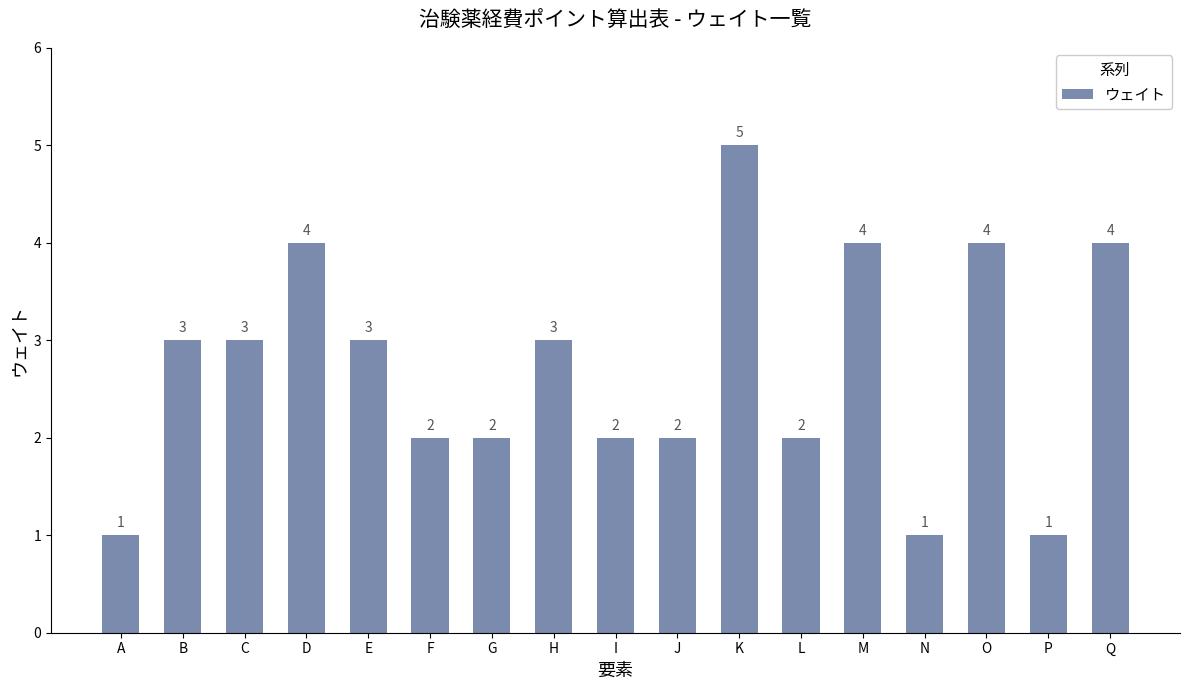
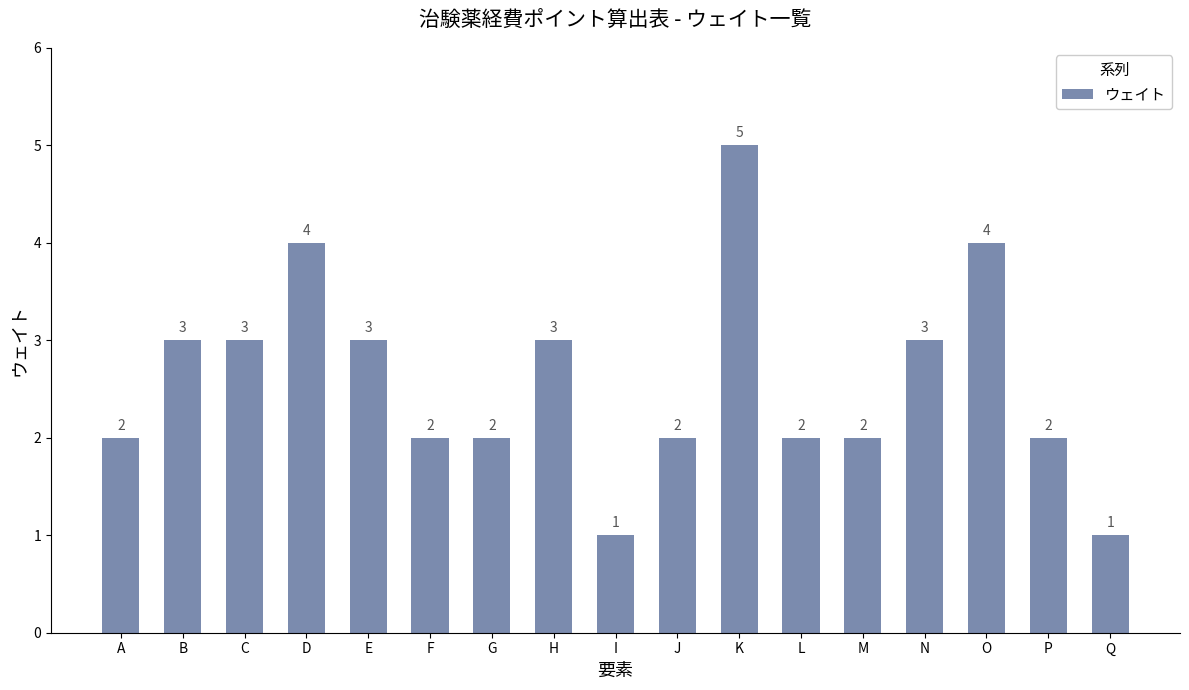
A: 1 -> 2
I: 2 -> 1
M: 4 -> 2
N: 1 -> 3
P: 1 -> 2
Q: 4 -> 1
